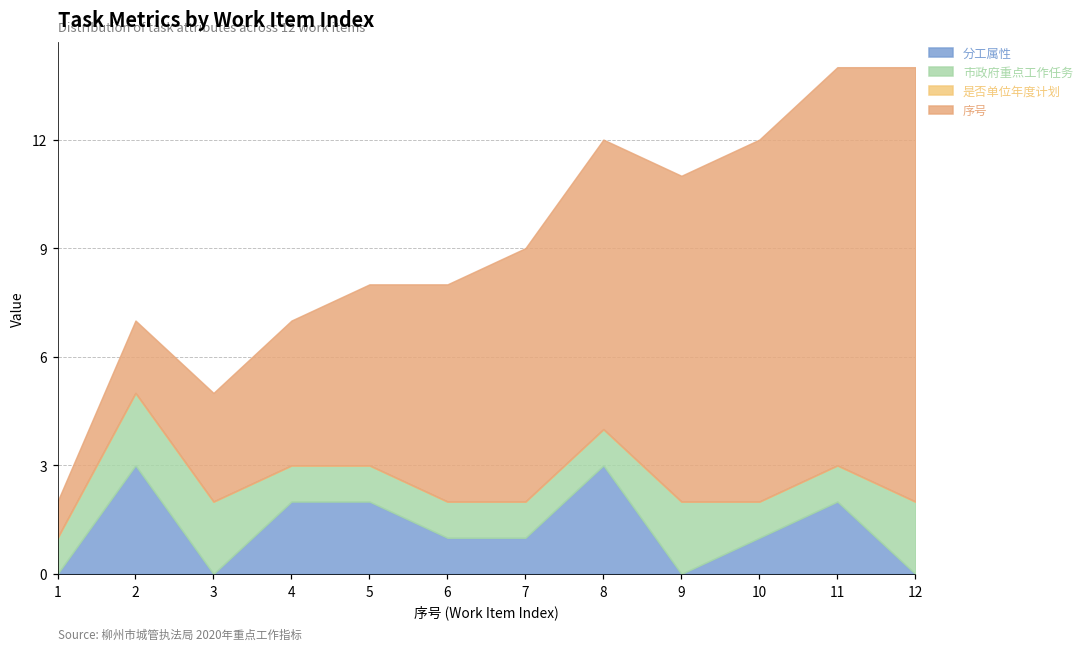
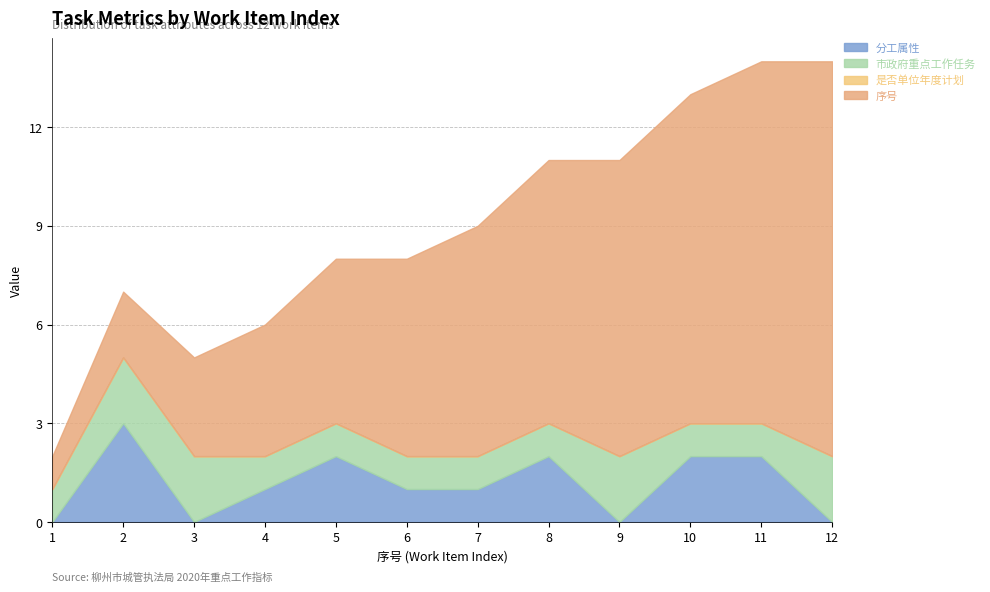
分工属性, 4: 2 -> 1
分工属性, 8: 3 -> 2
分工属性, 10: 1 -> 2
